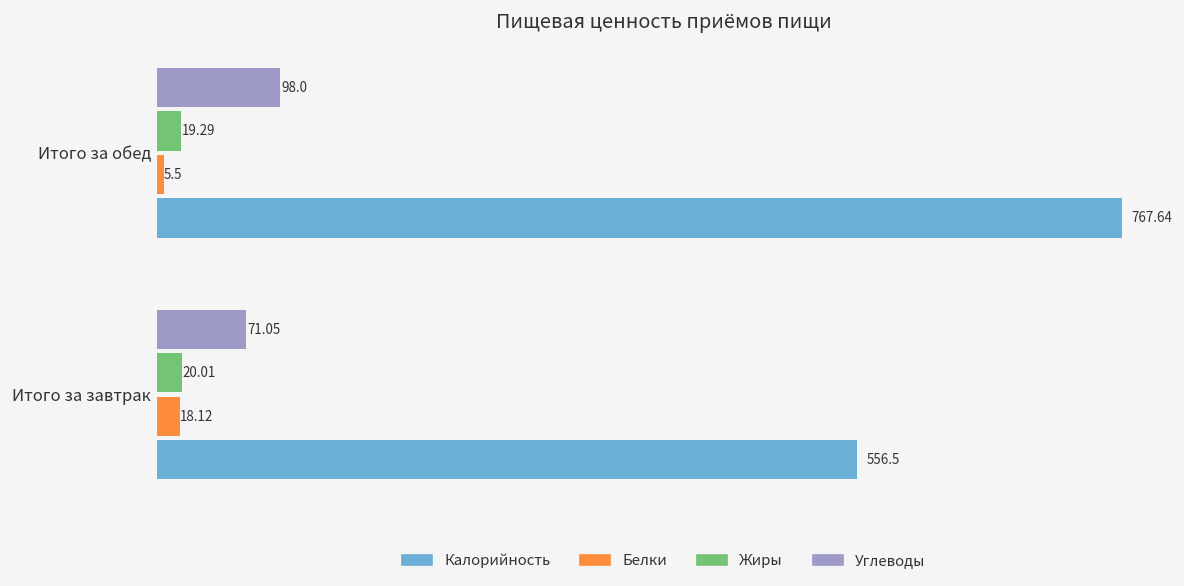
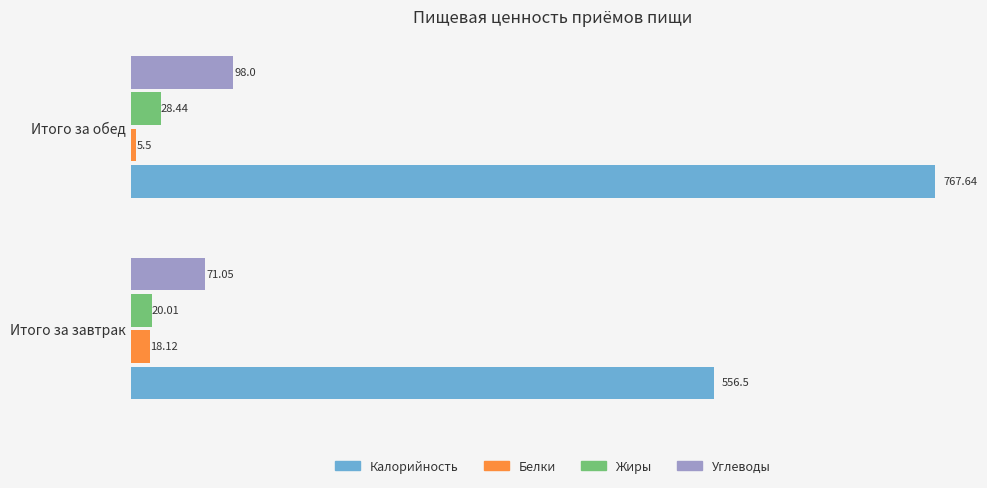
Жиры, Итого за обед: 19.29 -> 28.44
